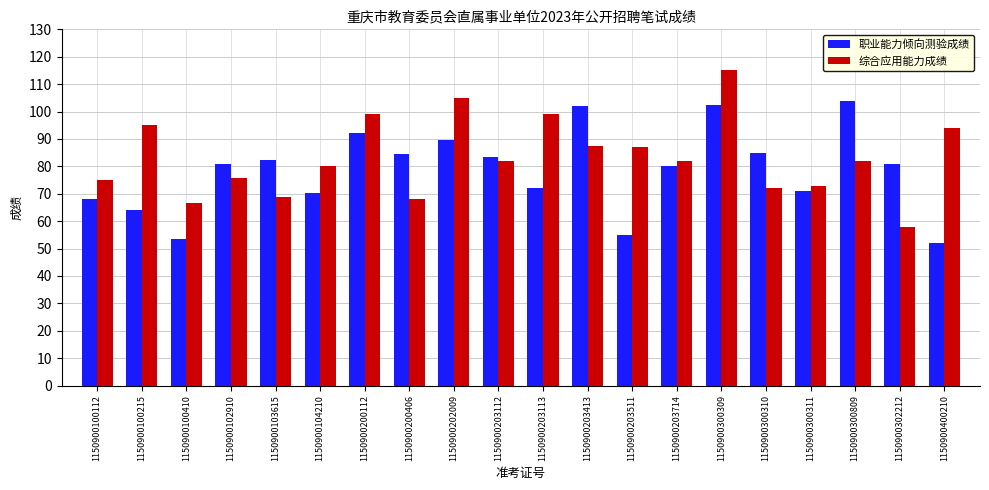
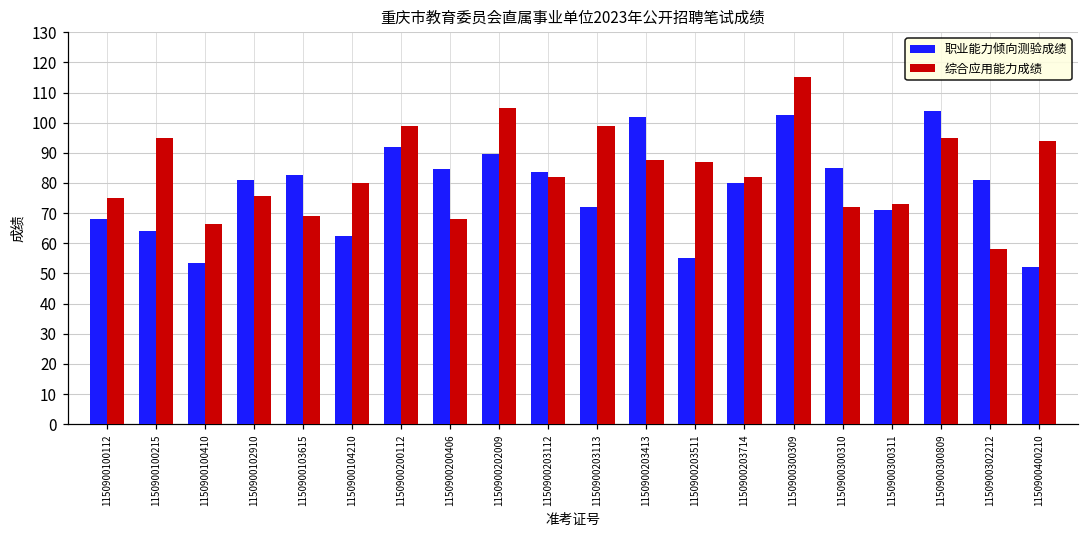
职业能力倾向测验成绩, 1150900104210: 70 -> 63
综合应用能力成绩, 1150900300809: 82 -> 95
